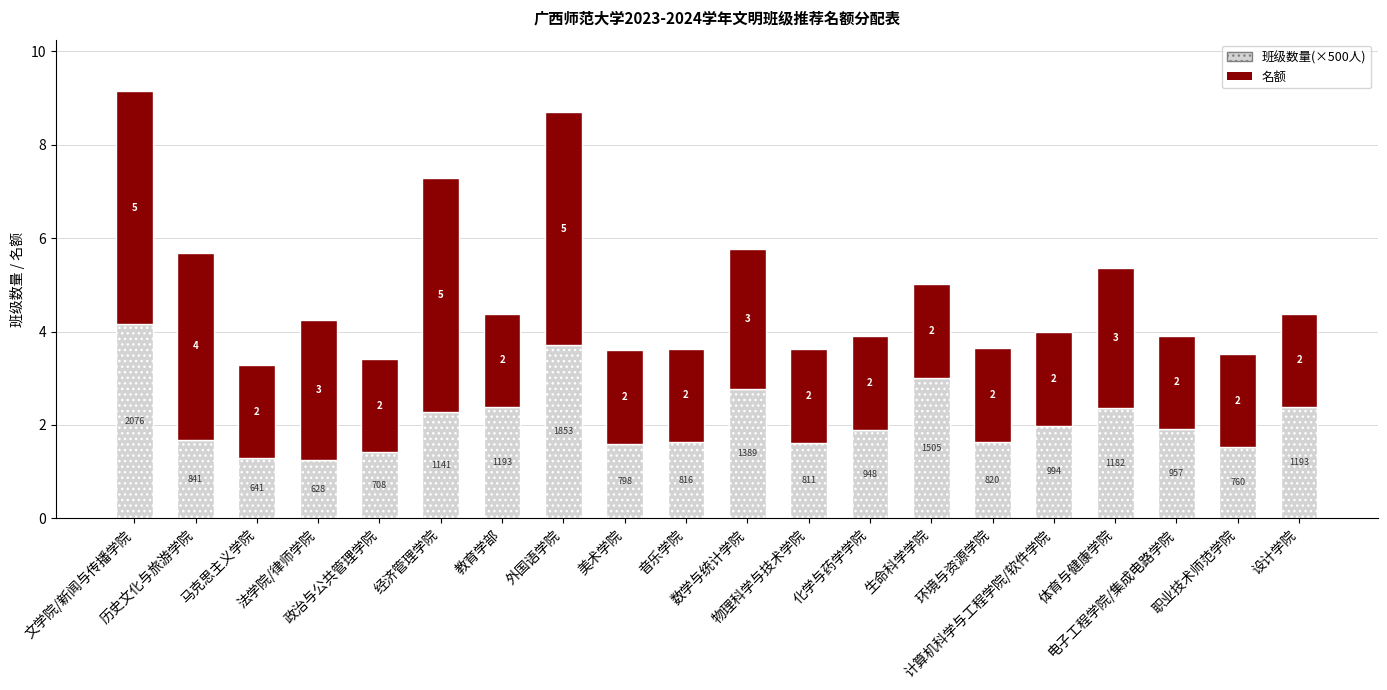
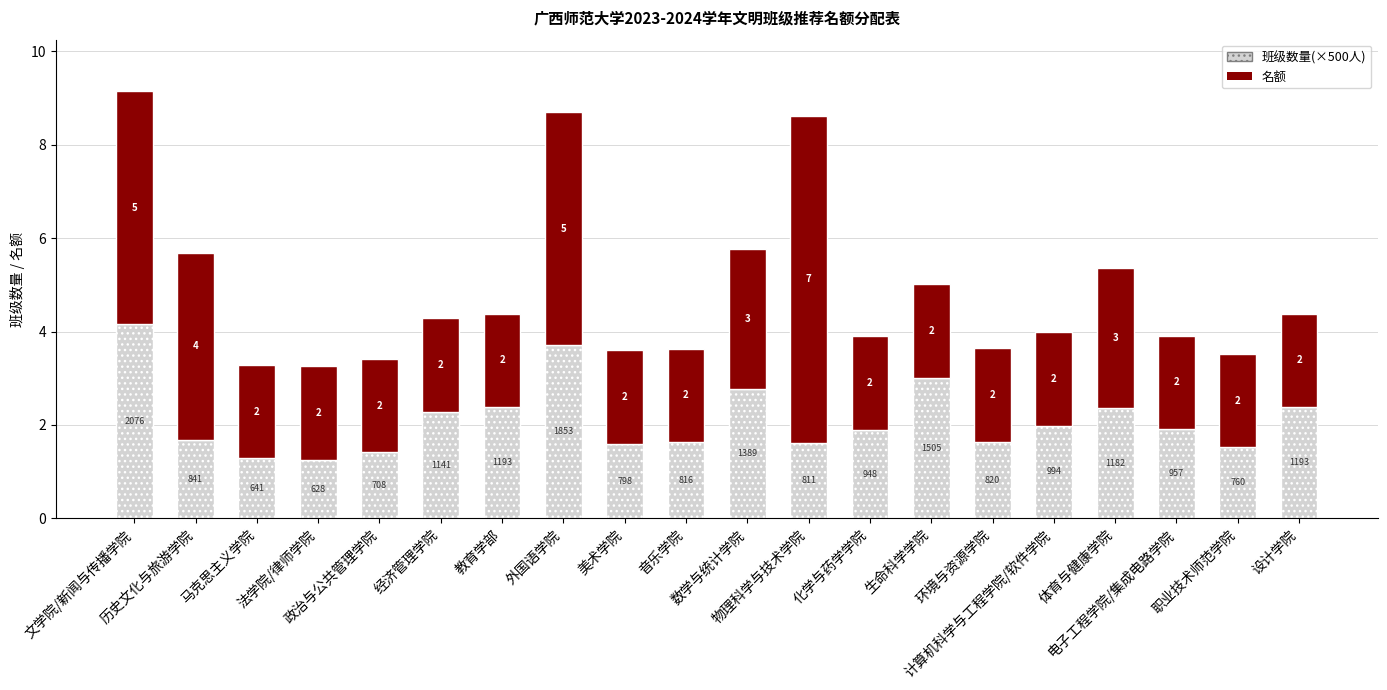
名额, 法学院/律师学院: 3 -> 2
名额, 经济管理学院: 5 -> 2
名额, 物理科学与技术学院: 2 -> 7
